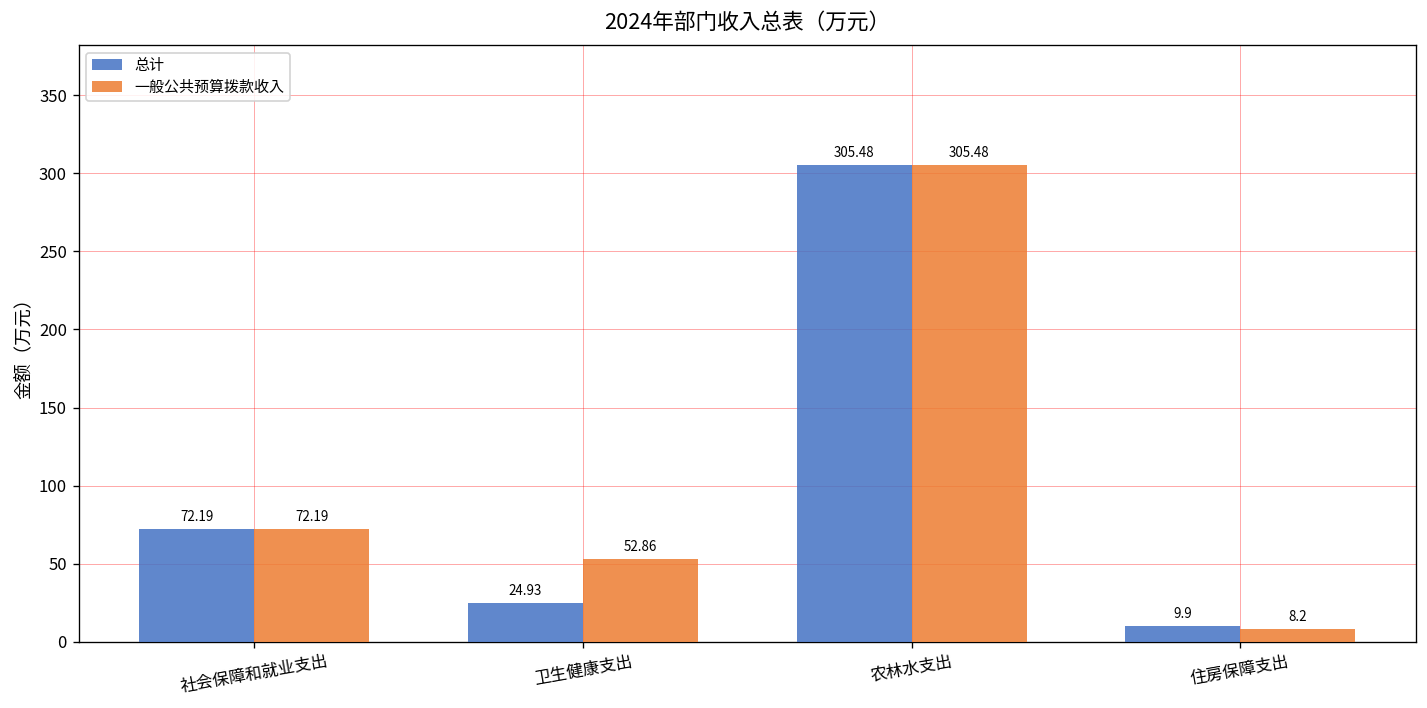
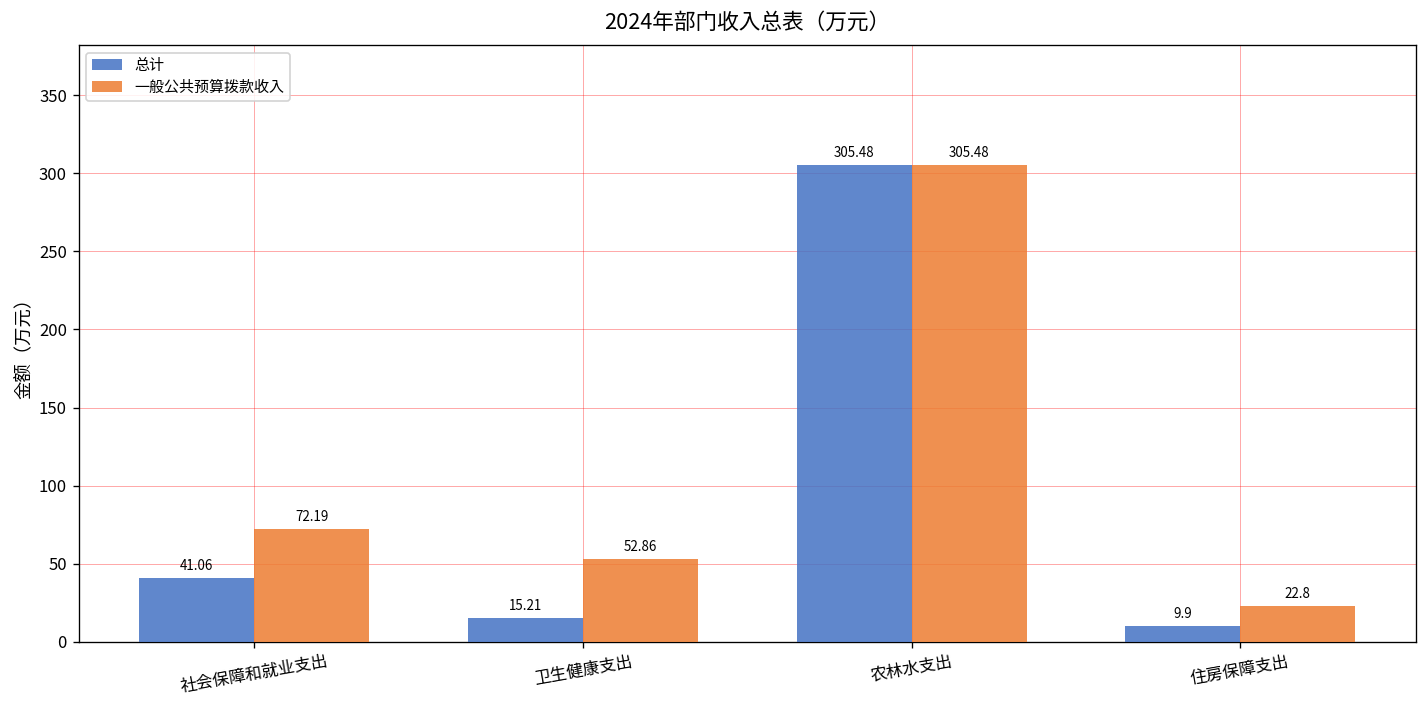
总计, 社会保障和就业支出: 72.19 -> 41.06
总计, 卫生健康支出: 24.93 -> 15.21
一般公共预算拨款收入, 住房保障支出: 8.2 -> 22.8
